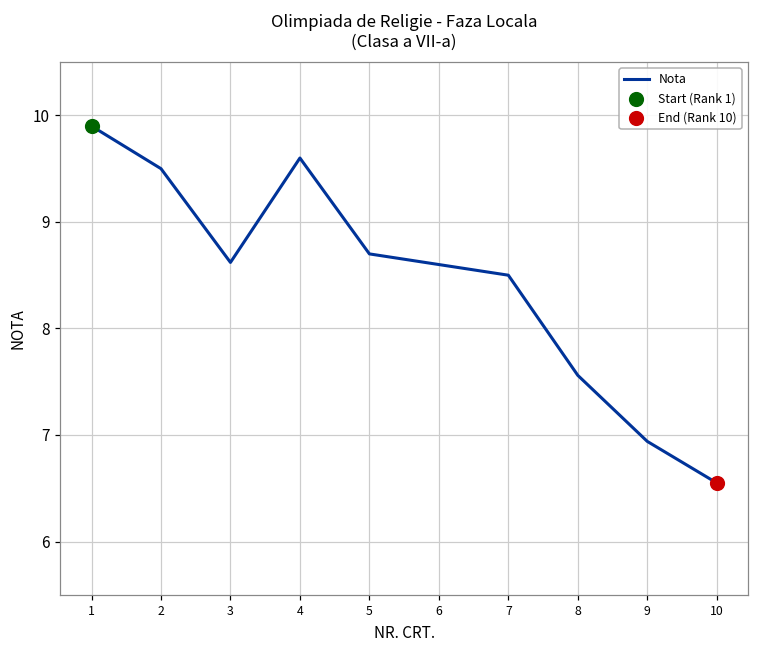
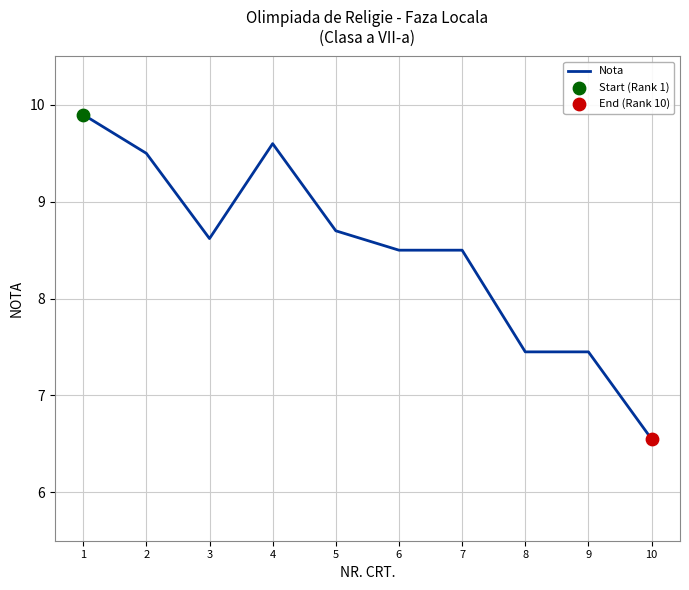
Nota, 6: 8.6 -> 8.5
Nota, 8: 7.6 -> 7.5
Nota, 9: 6.9 -> 7.5
